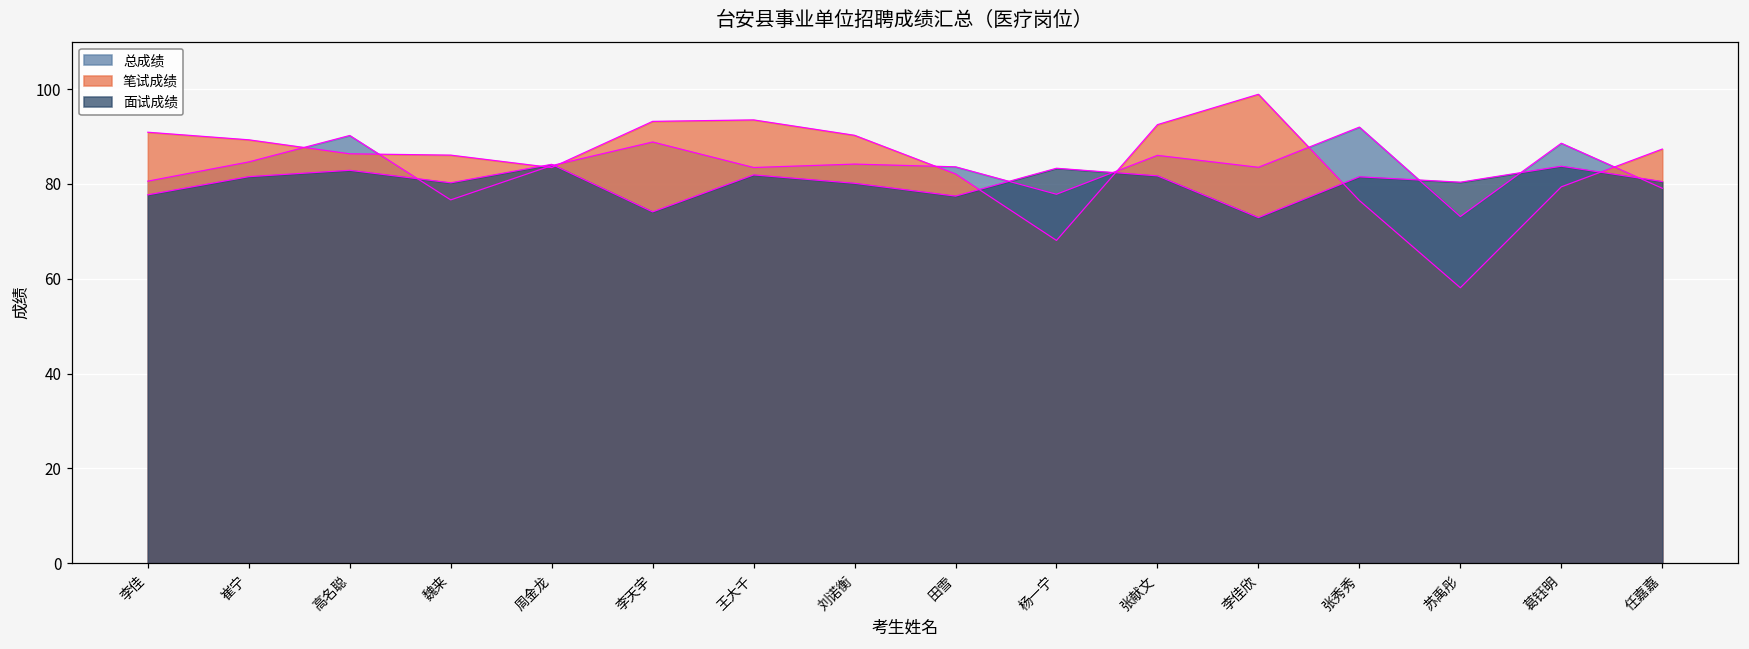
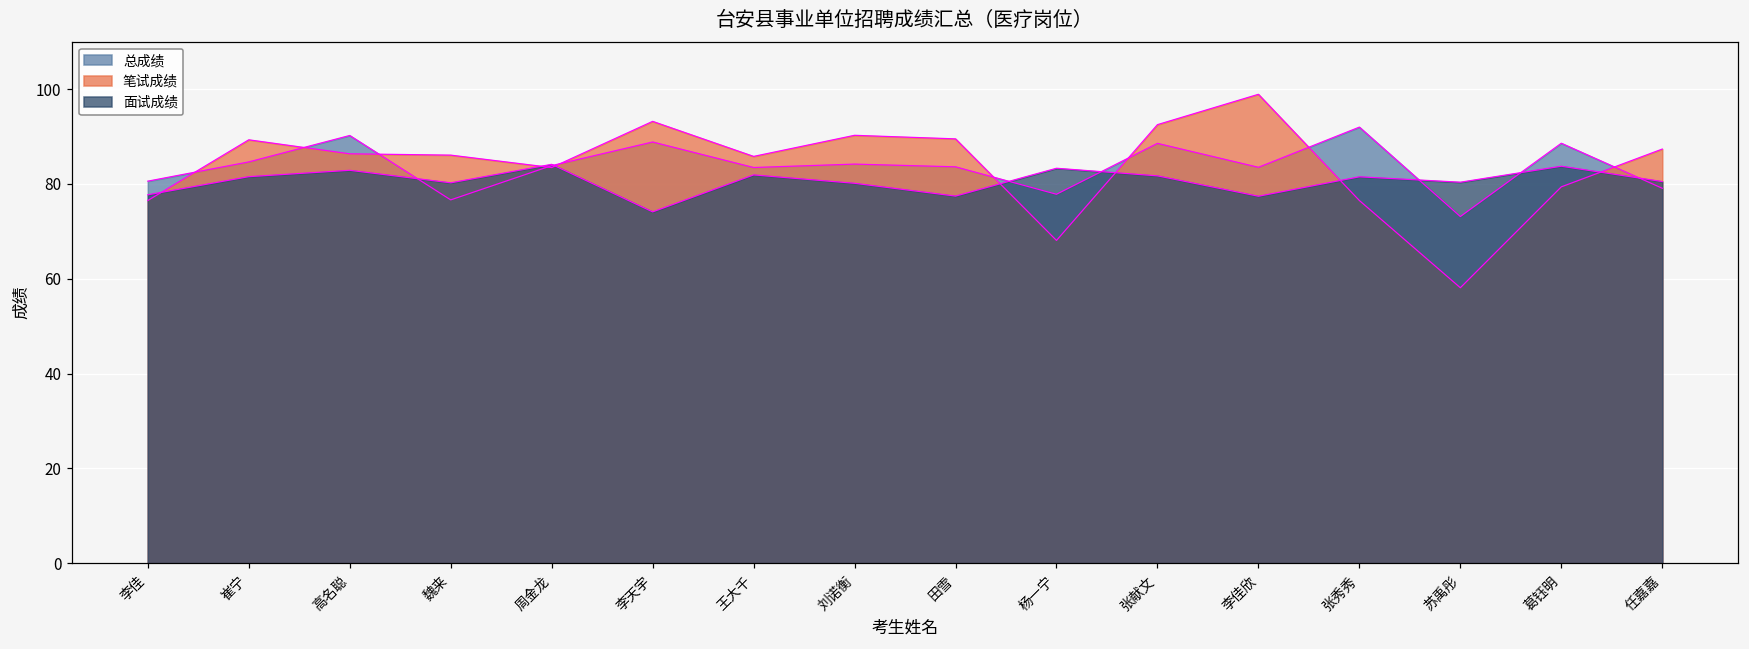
笔试成绩, 李佳: 91 -> 77
笔试成绩, 王大千: 94 -> 86
笔试成绩, 田雪: 82 -> 90
总成绩, 张献文: 86 -> 89
面试成绩, 李佳欣: 73 -> 77
